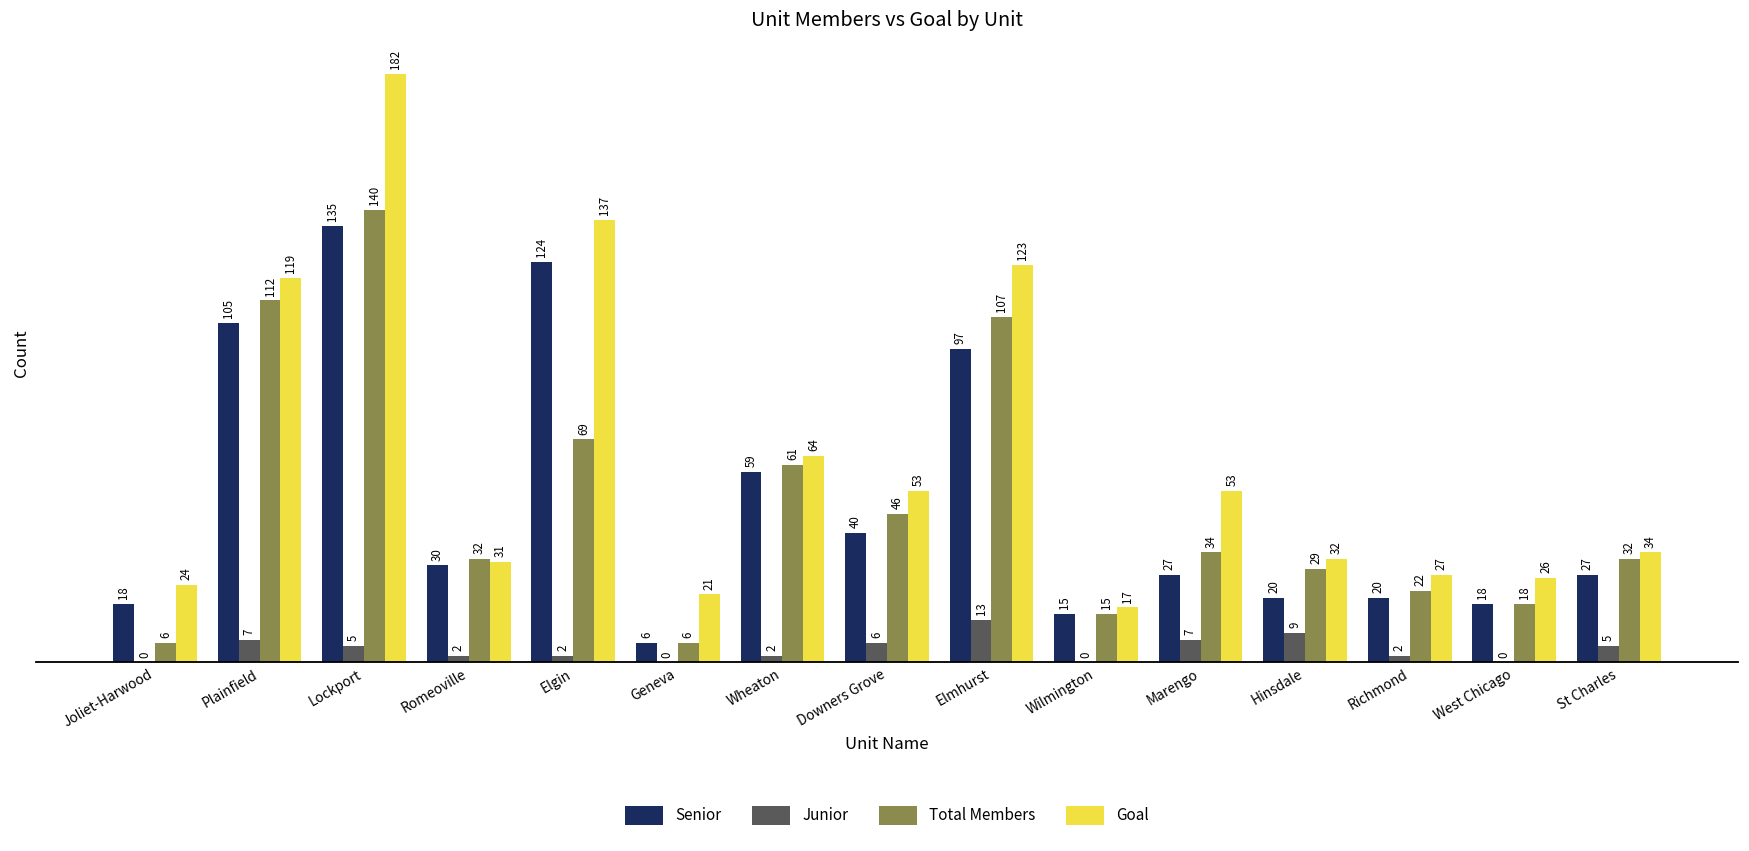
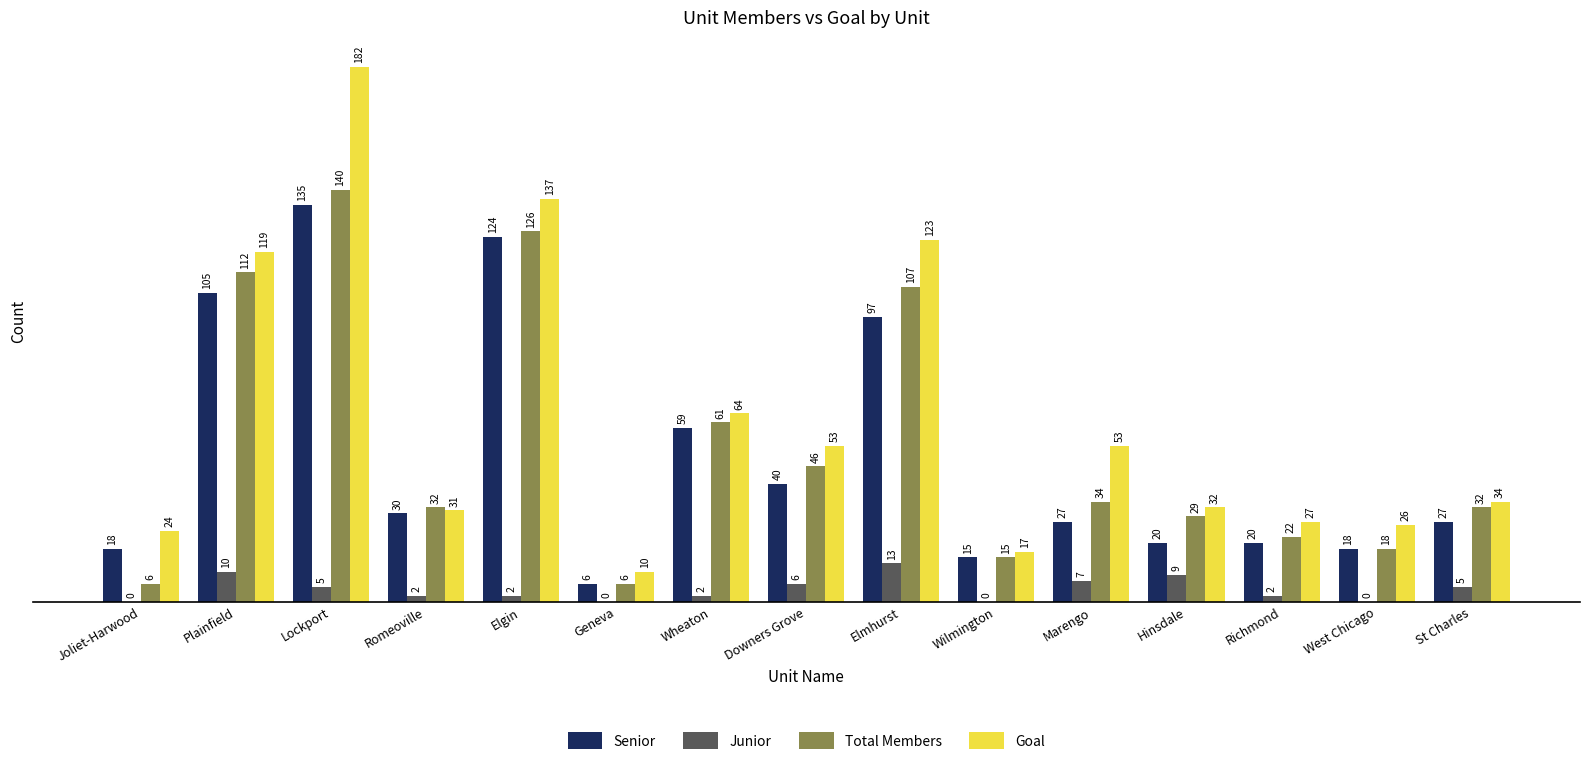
Junior, Plainfield: 7 -> 10
Total Members, Elgin: 69 -> 126
Goal, Geneva: 21 -> 10
